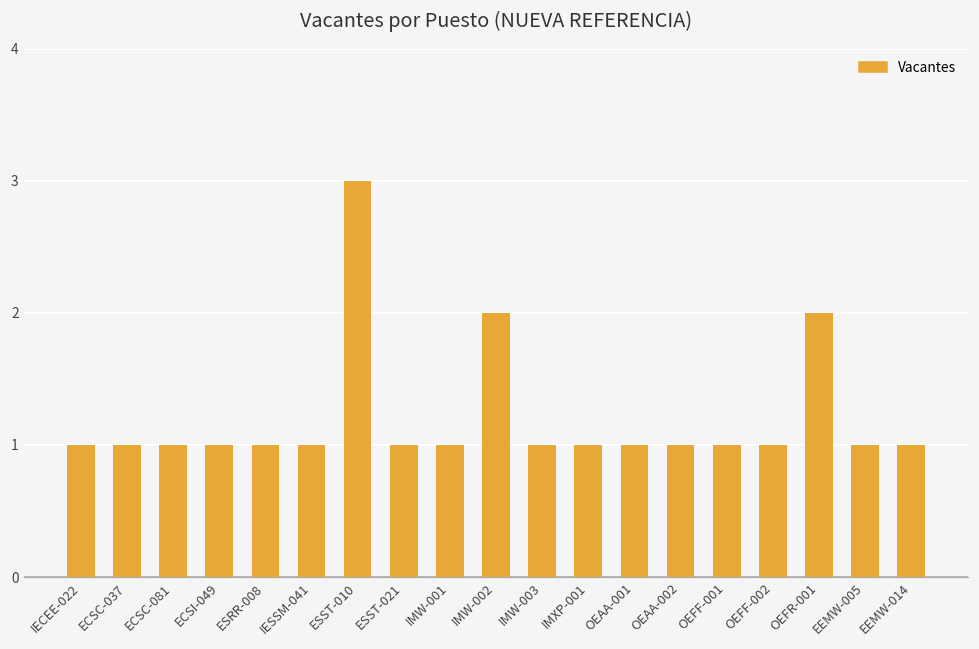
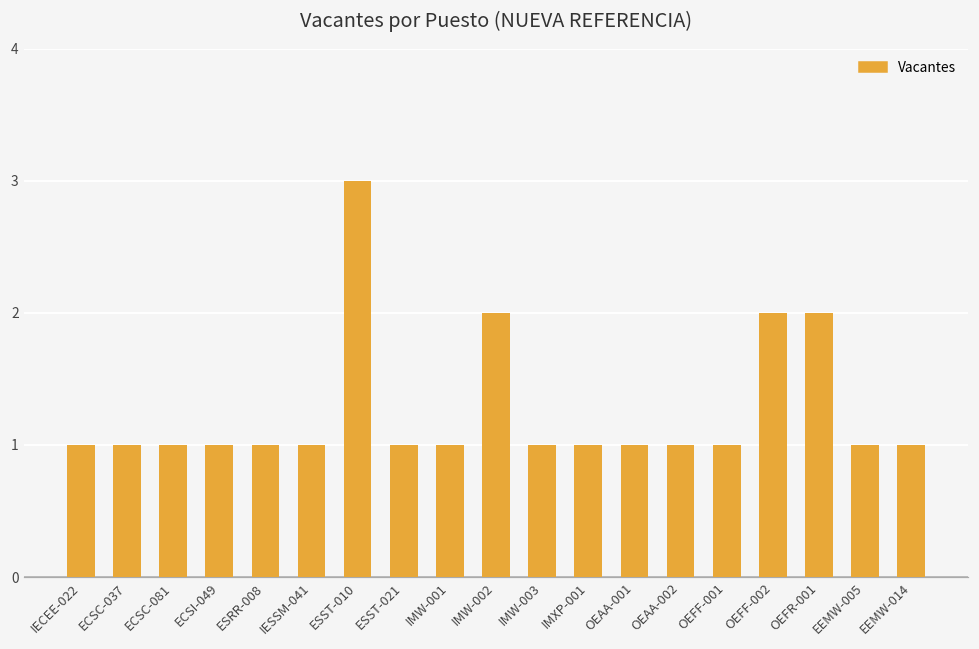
OEFF-002: 1 -> 2
